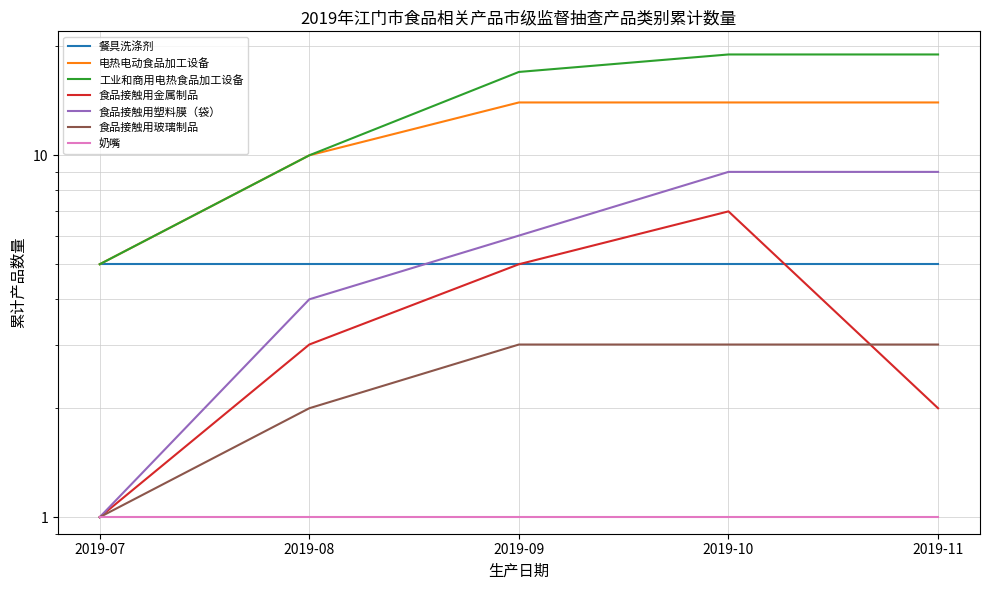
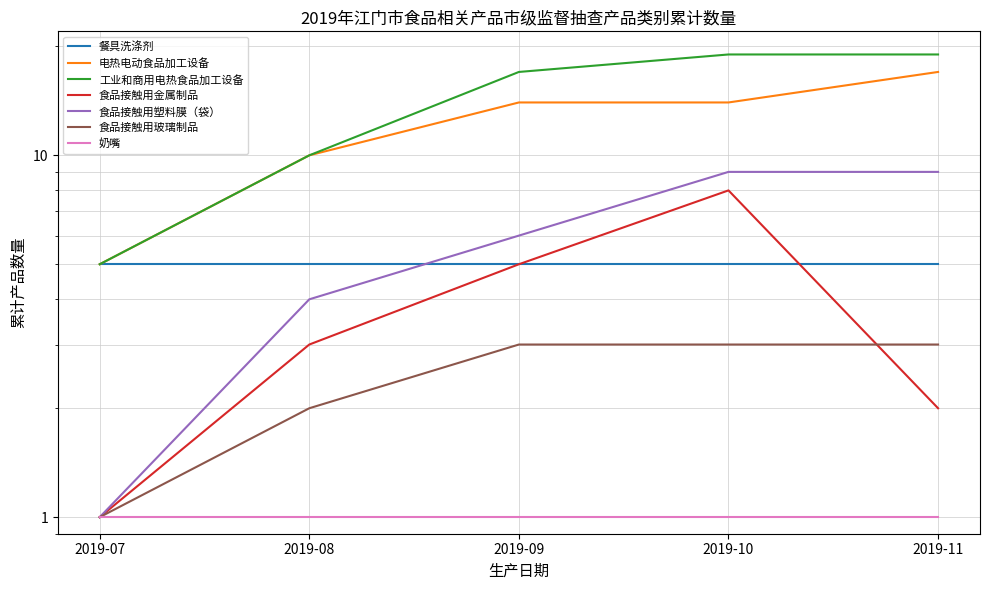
食品接触用金属制品, 2019-10: 7 -> 8
电热电动食品加工设备, 2019-11: 14 -> 17
